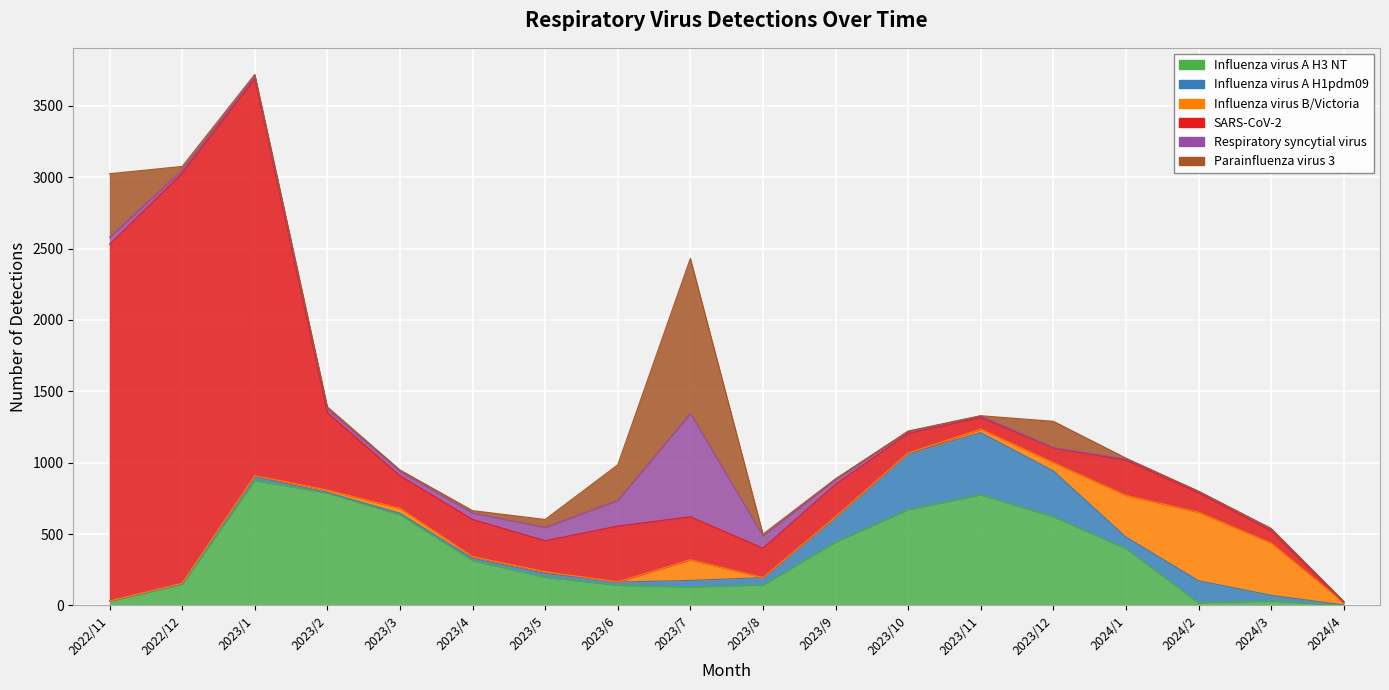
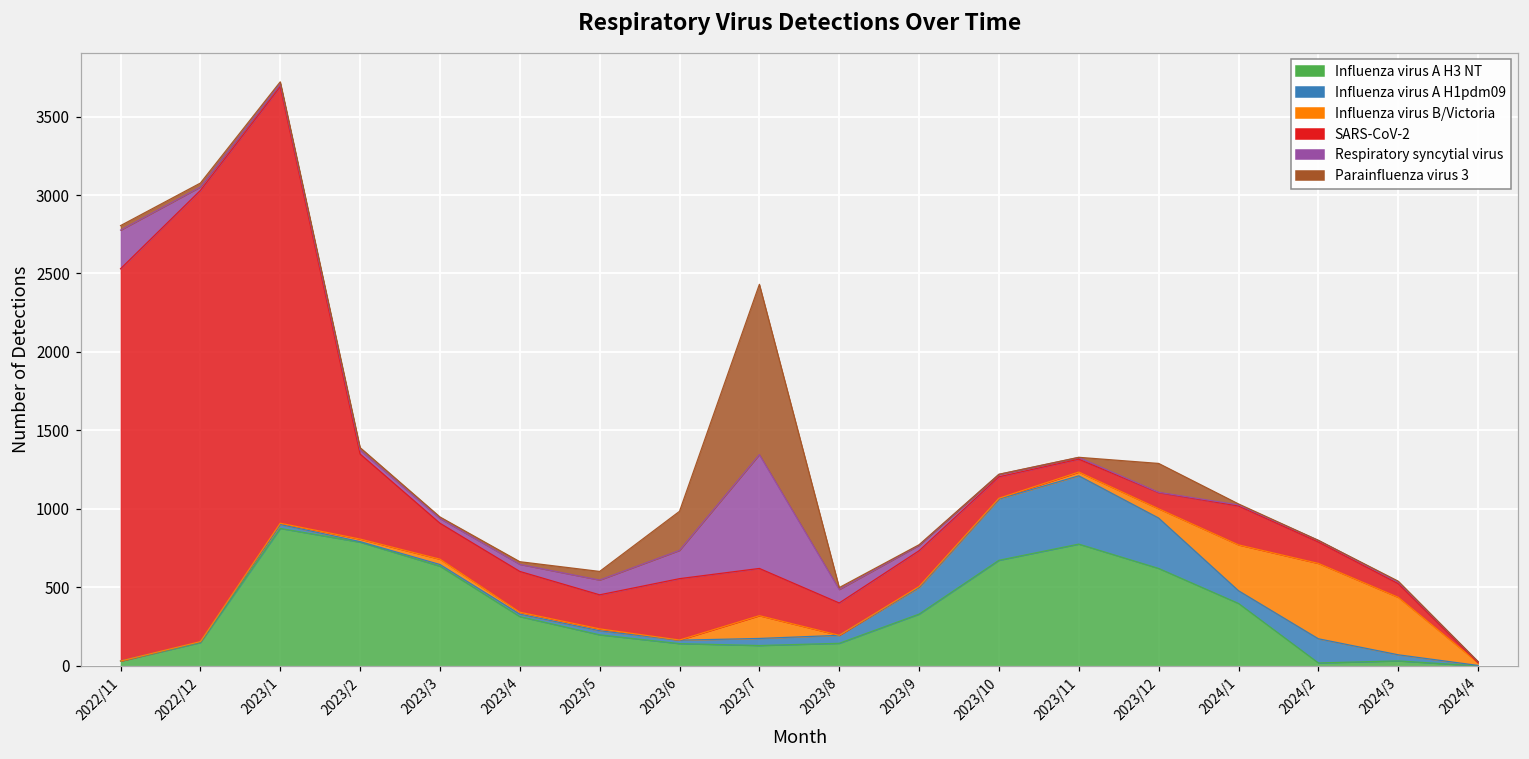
Respiratory syncytial virus, 2022/11: 50 -> 250
Parainfluenza virus 3, 2022/11: 450 -> 30
Influenza virus A H3 NT, 2023/9: 450 -> 330
